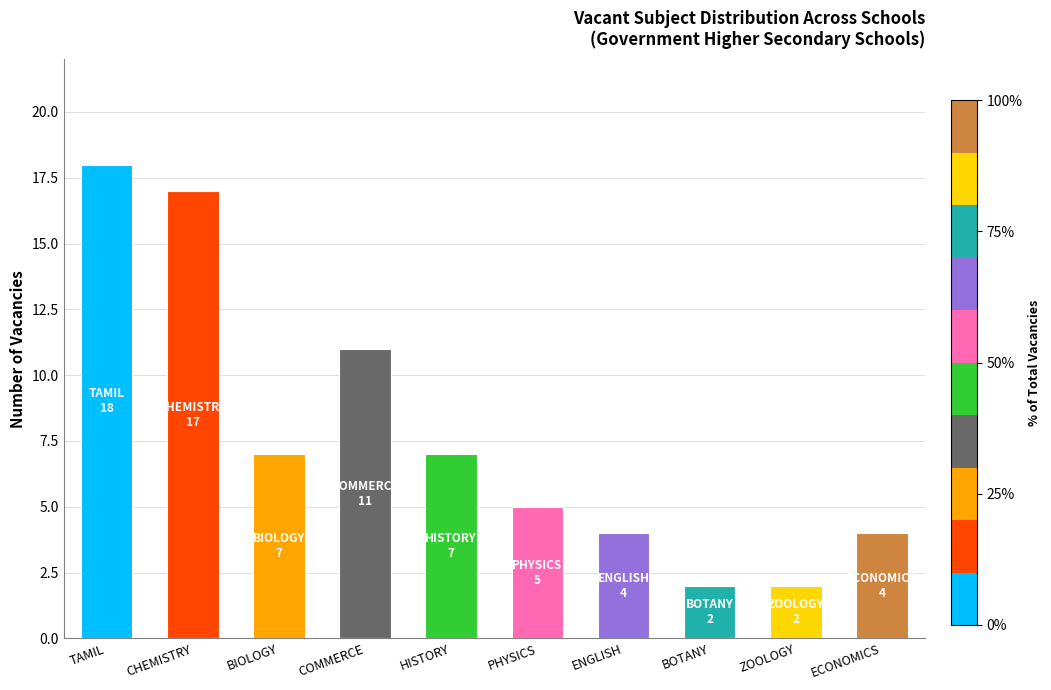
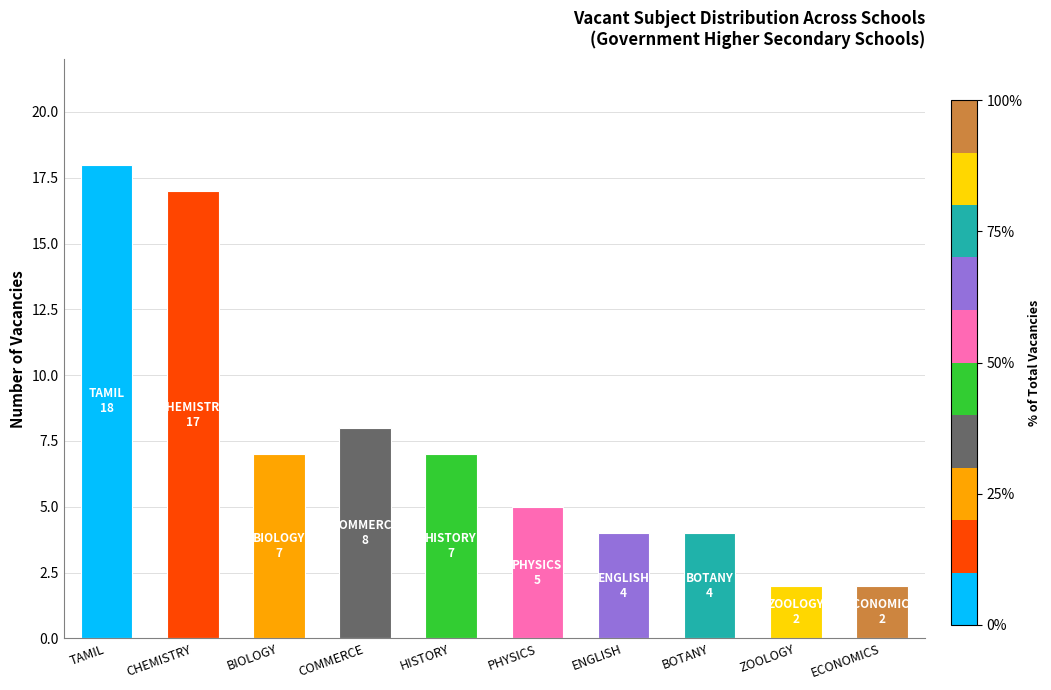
Vacant Subject Distribution Across Schools (Government Higher Secondary Schools), COMMERCE: 11 -> 8
Vacant Subject Distribution Across Schools (Government Higher Secondary Schools), BOTANY: 2 -> 4
Vacant Subject Distribution Across Schools (Government Higher Secondary Schools), ECONOMICS: 4 -> 2
